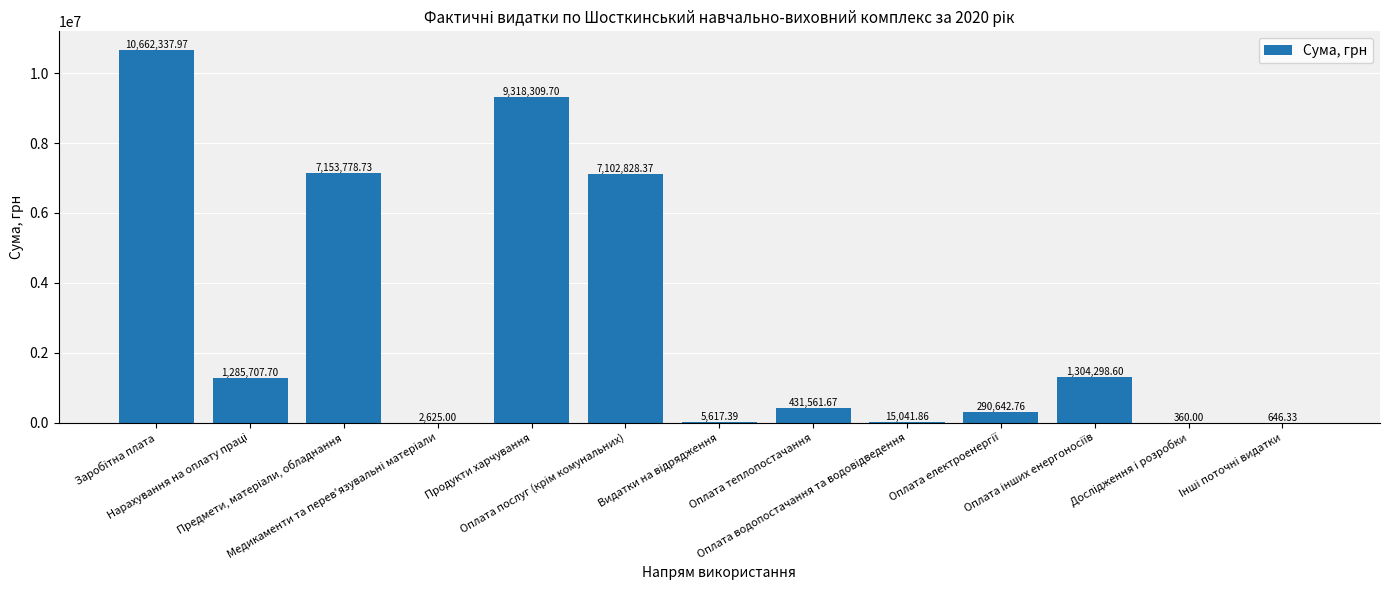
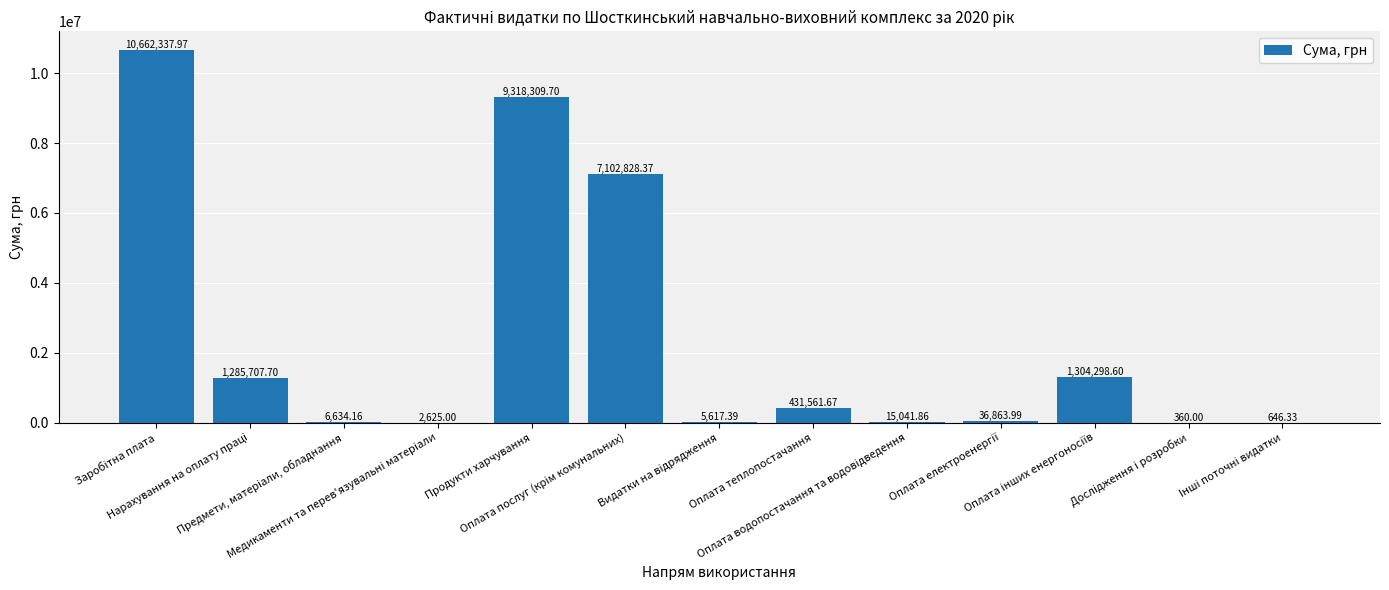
Предмети, матеріали, обладнання: 7,153,778.73 -> 6,634.16
Оплата електроенергії: 290,642.76 -> 36,863.99
